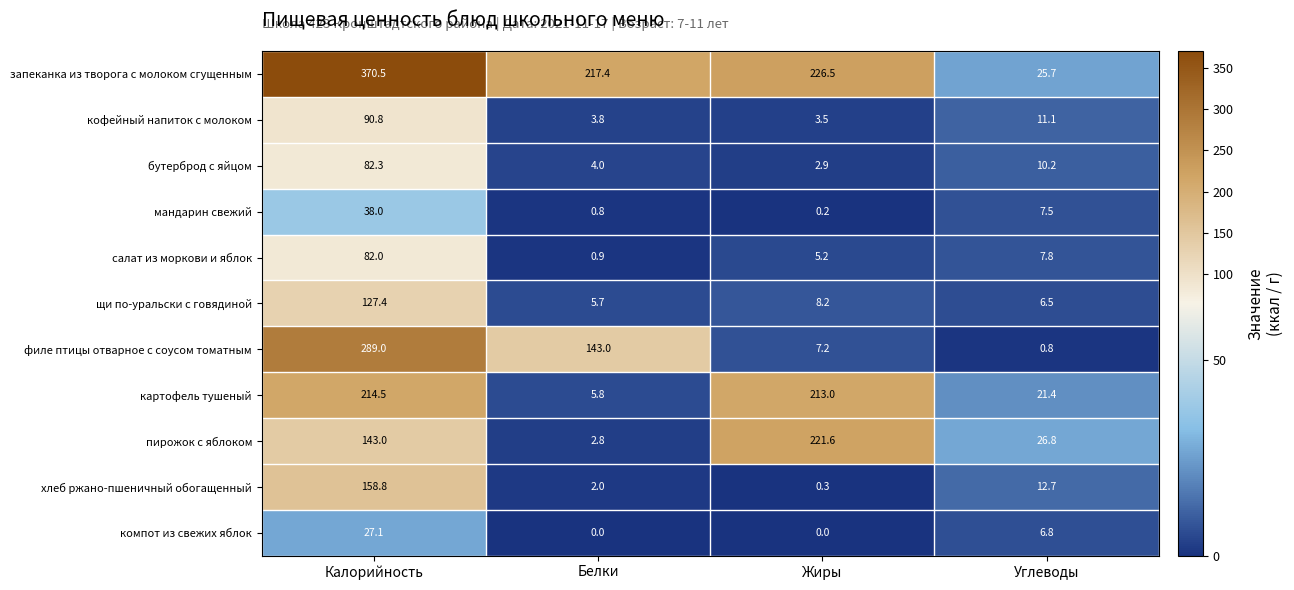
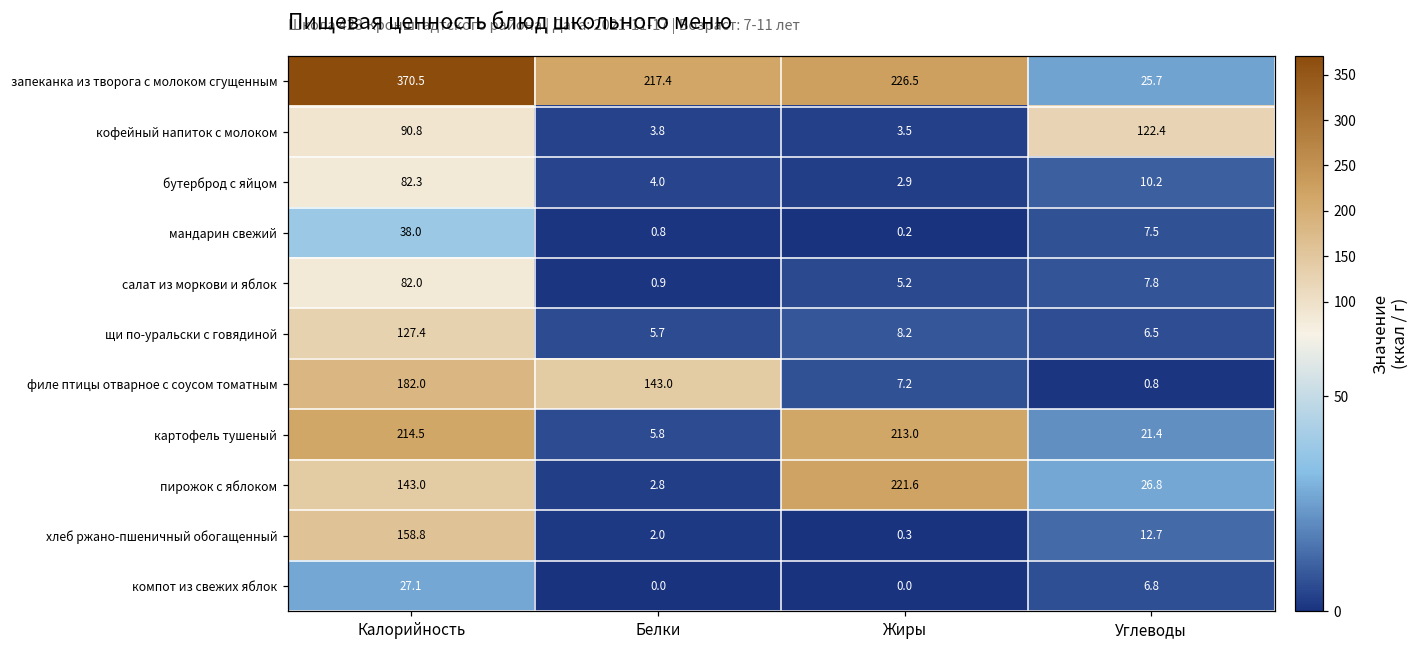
кофейный напиток с молоком, Углеводы: 11.1 -> 122.4
филе птицы отварное с соусом томатным, Калорийность: 289.0 -> 182.0
